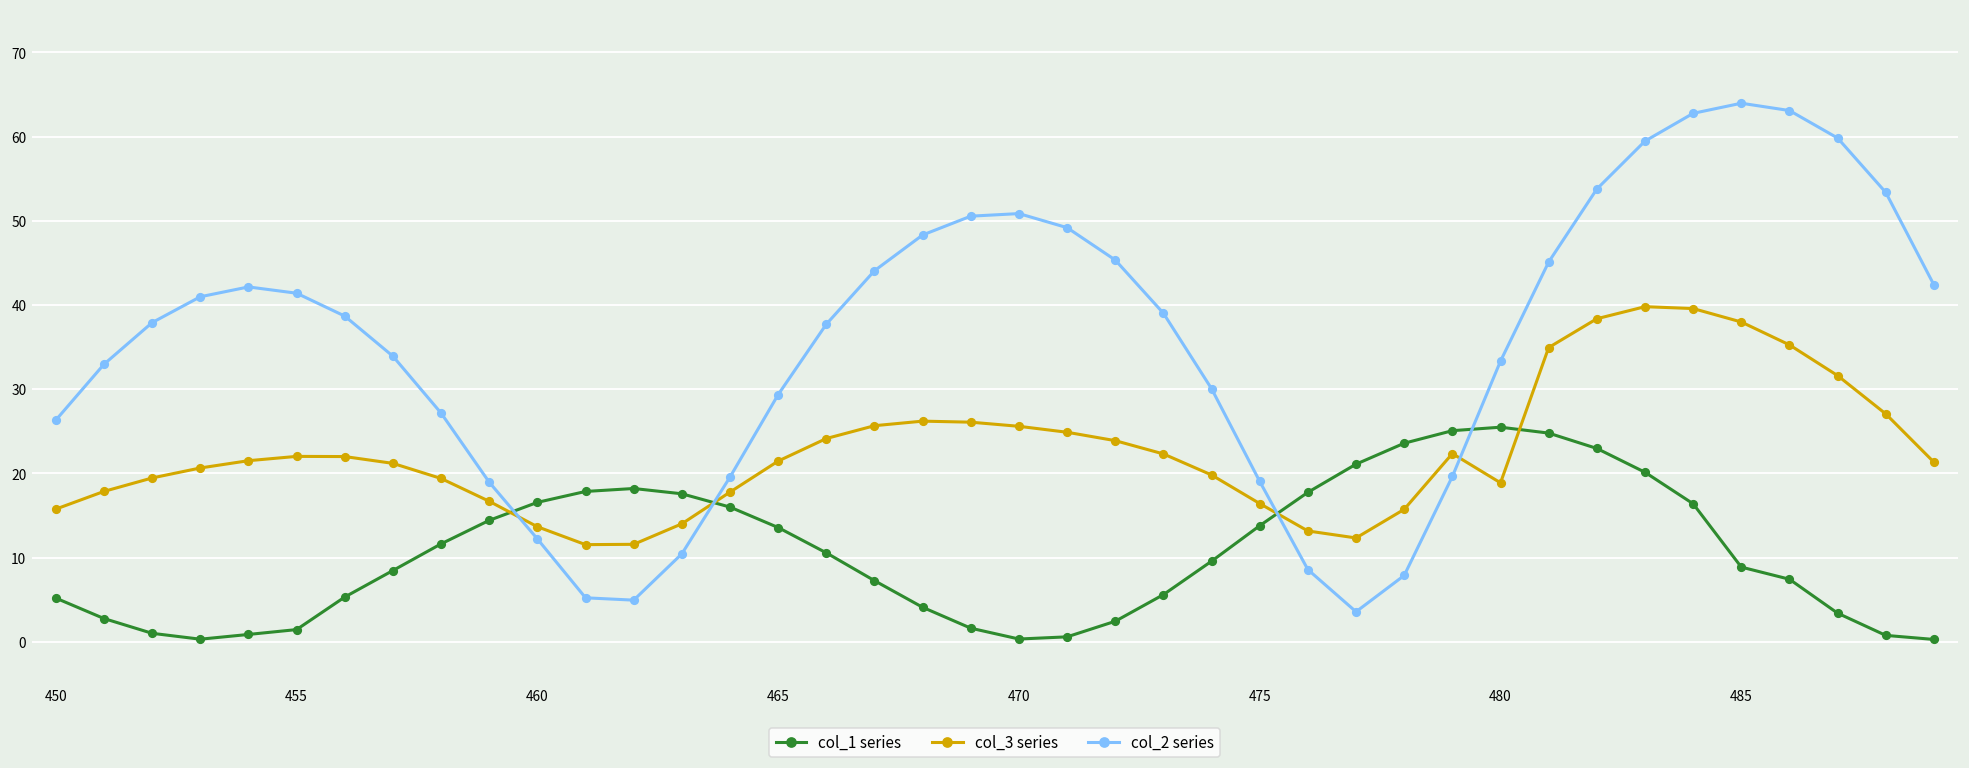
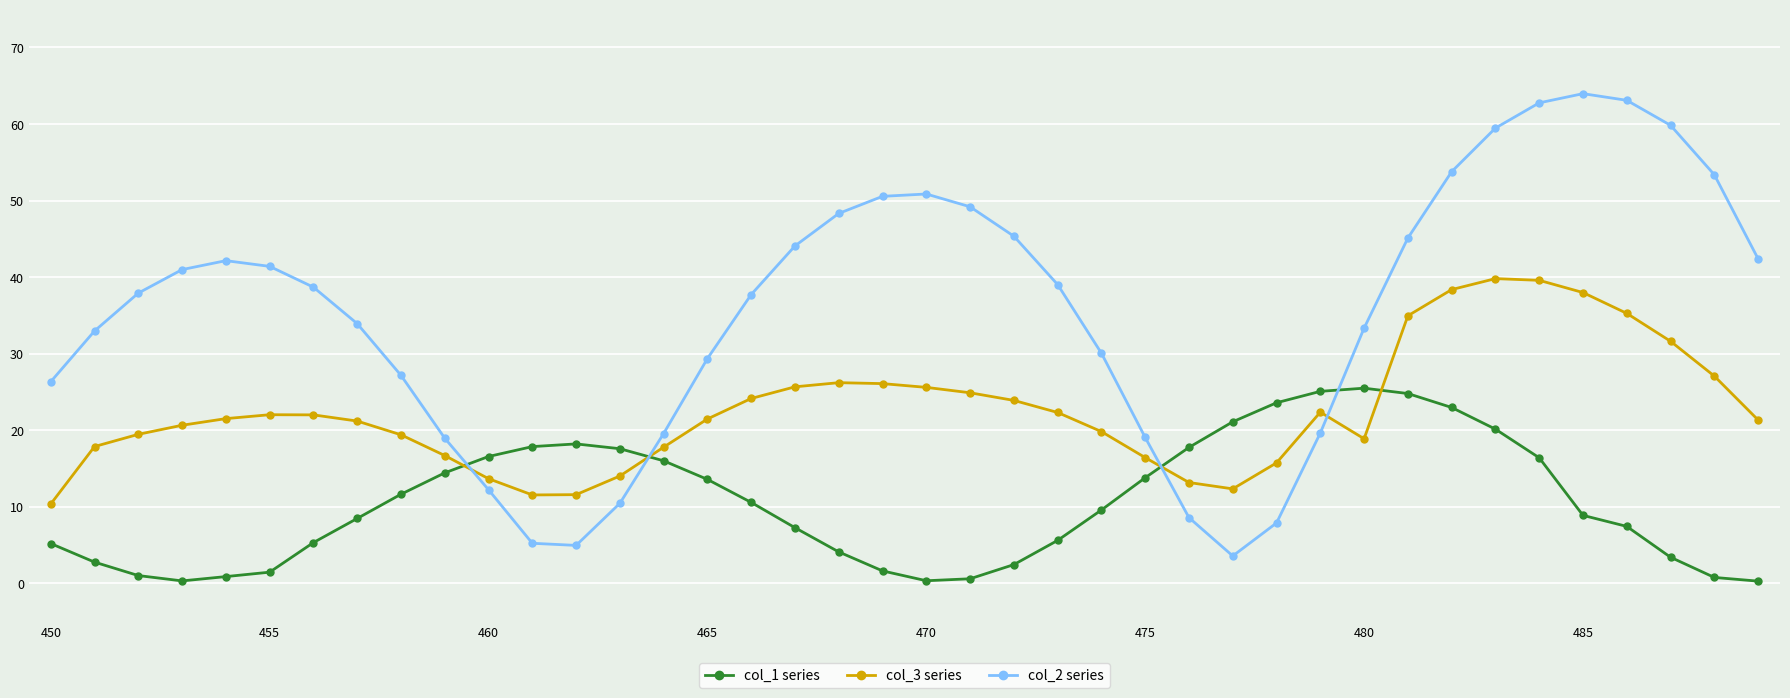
col_3 series, 450: 16 -> 10
